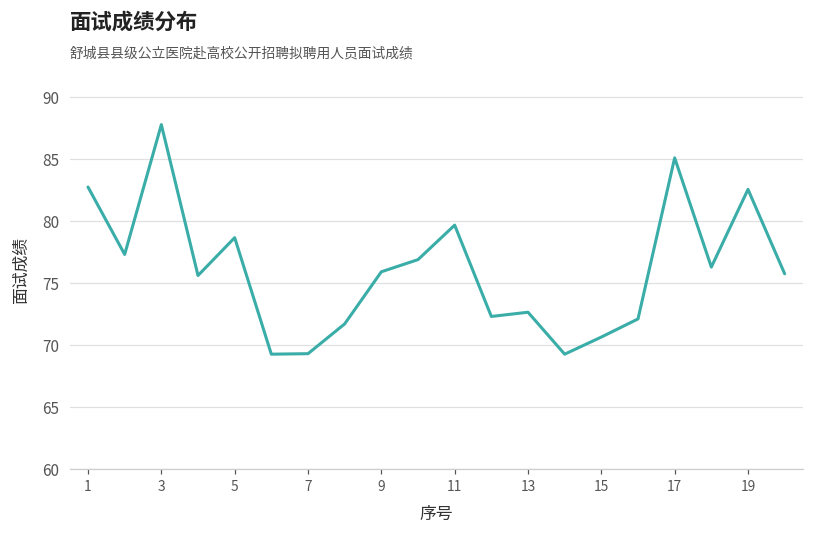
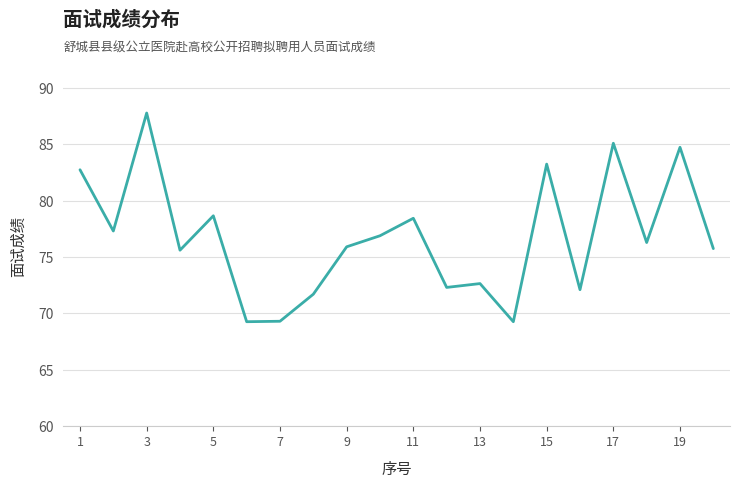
11: 79.7 -> 78.4
15: 70.6 -> 83.2
19: 82.5 -> 84.7
